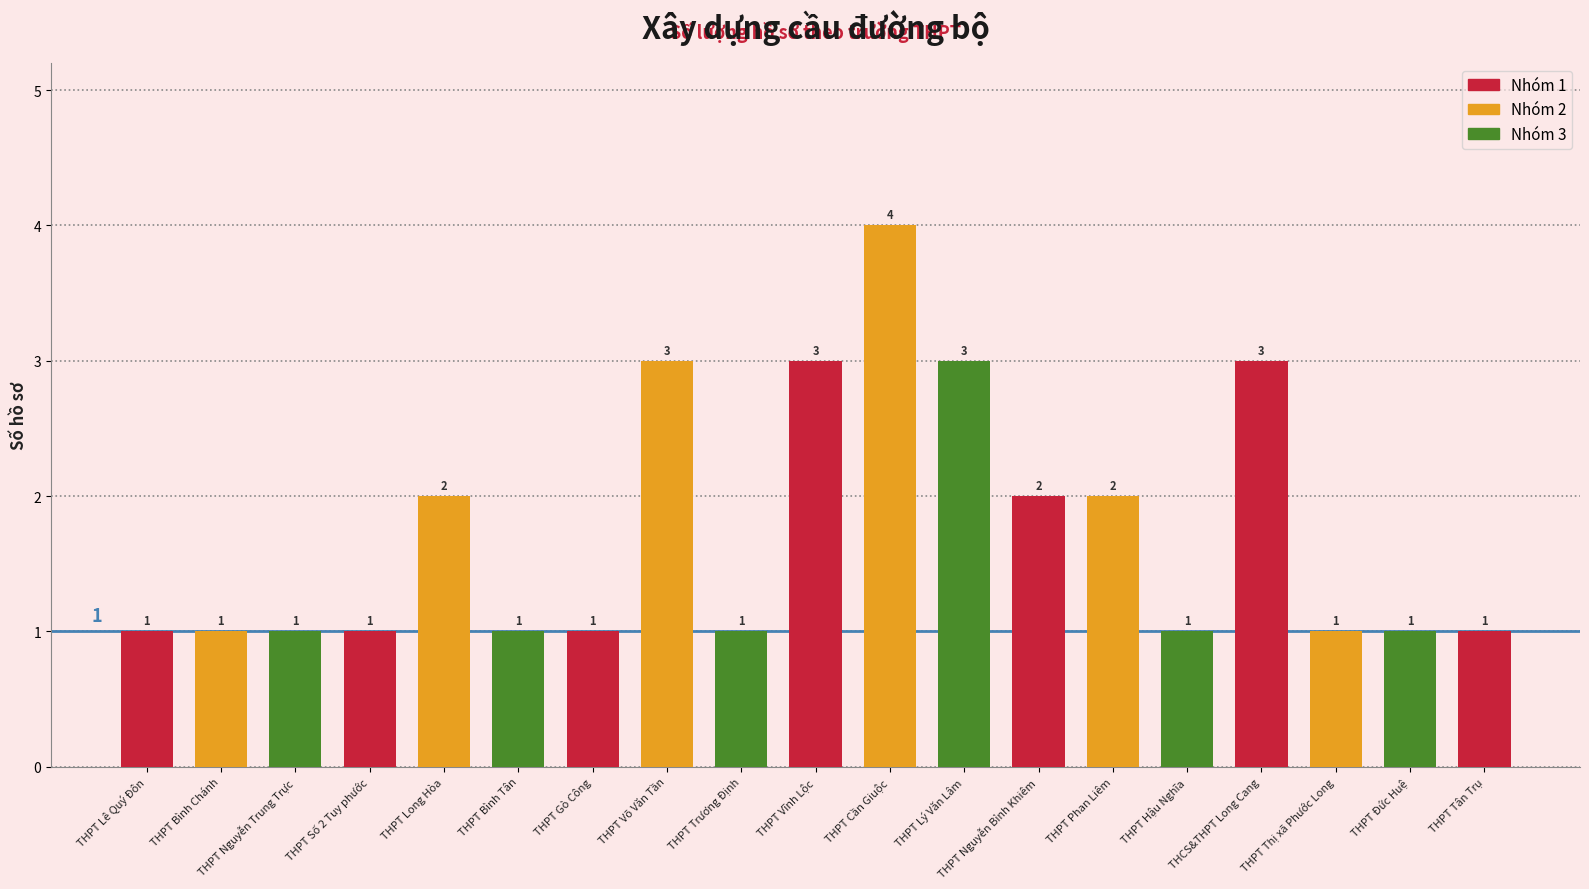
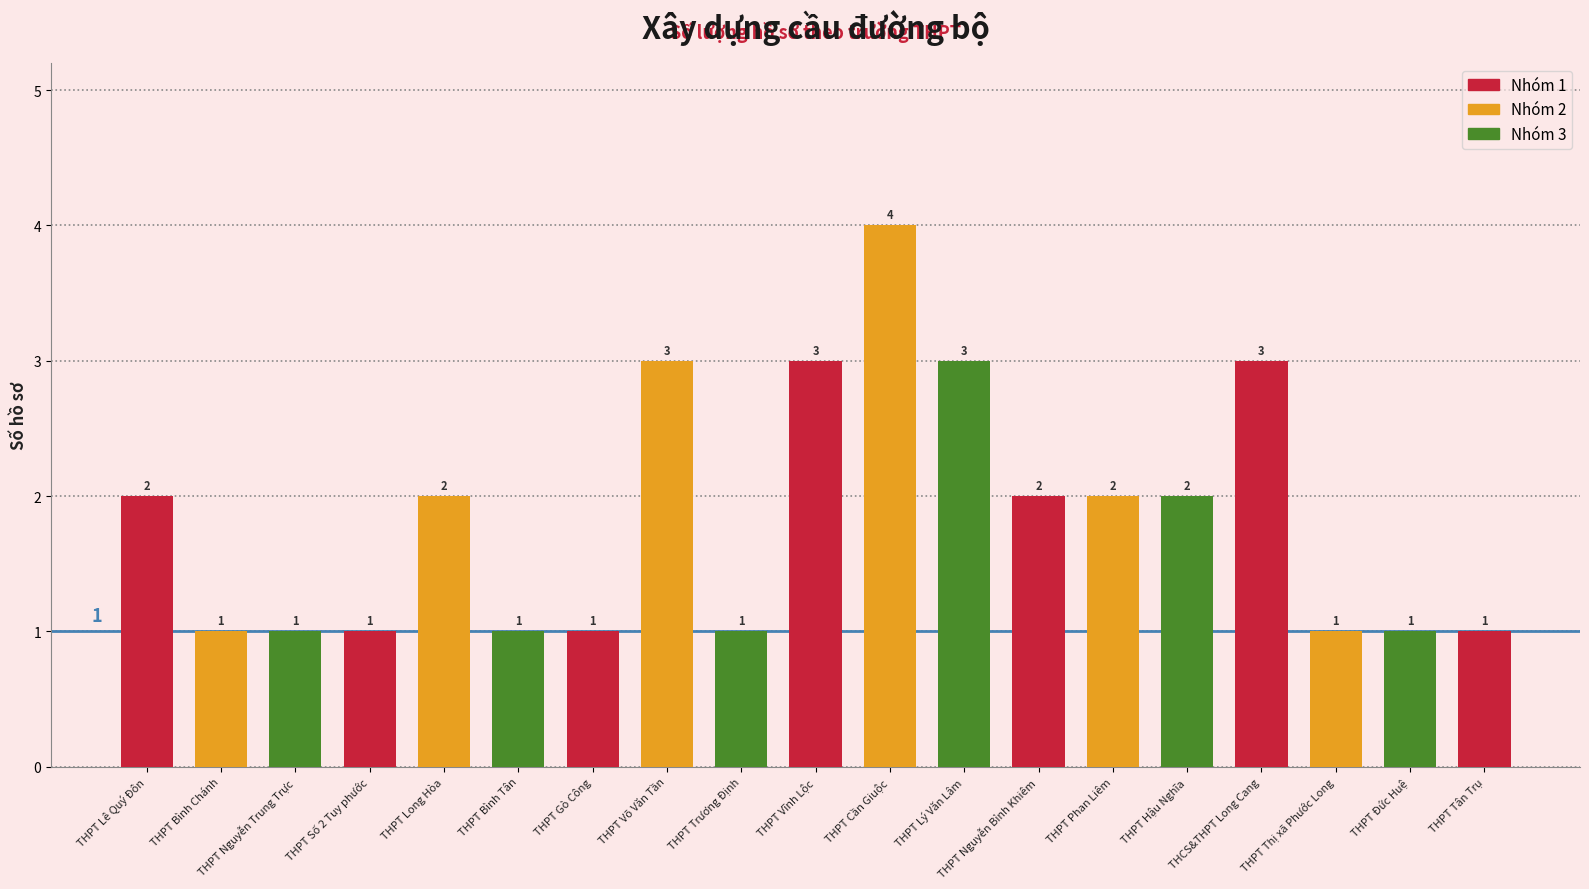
THPT Lê Quý Đôn: 1 -> 2
THPT Hậu Nghĩa: 1 -> 2
